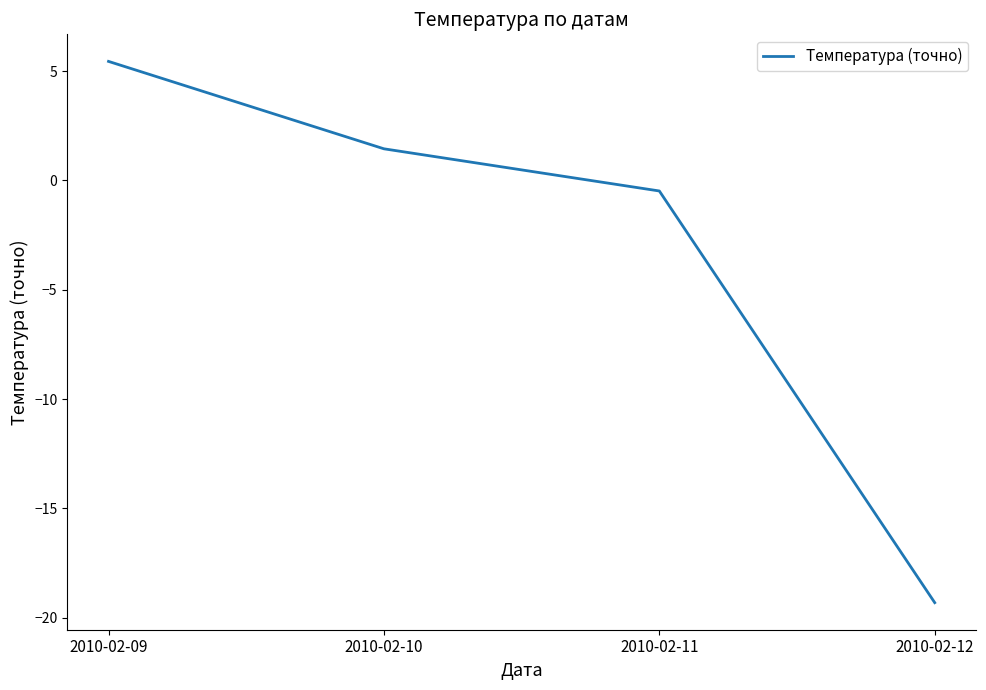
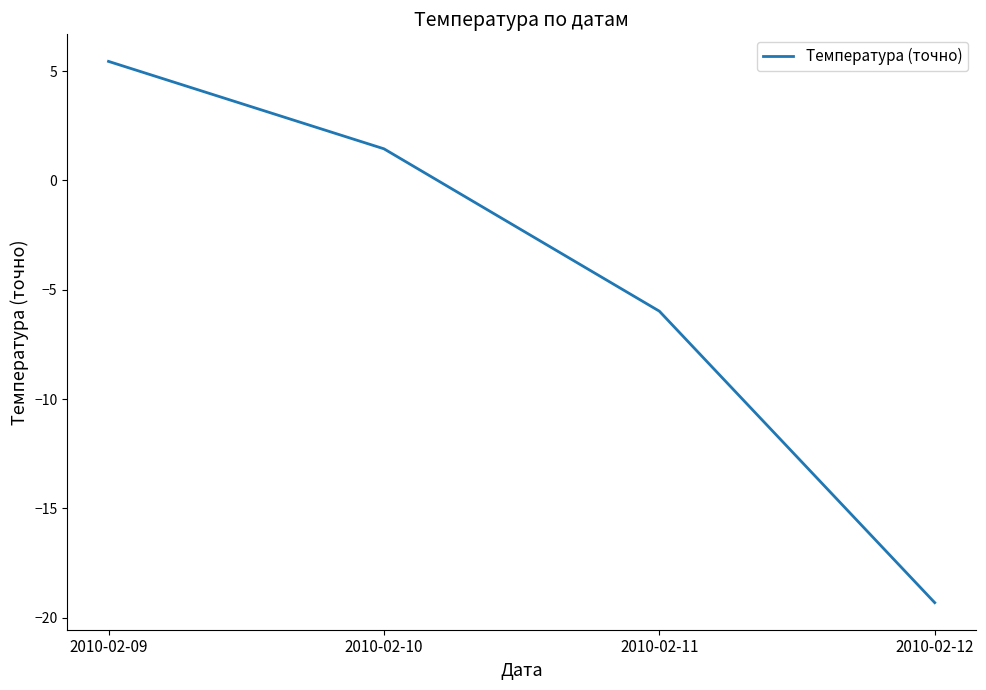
2010-02-11: -0.5 -> -6.0
